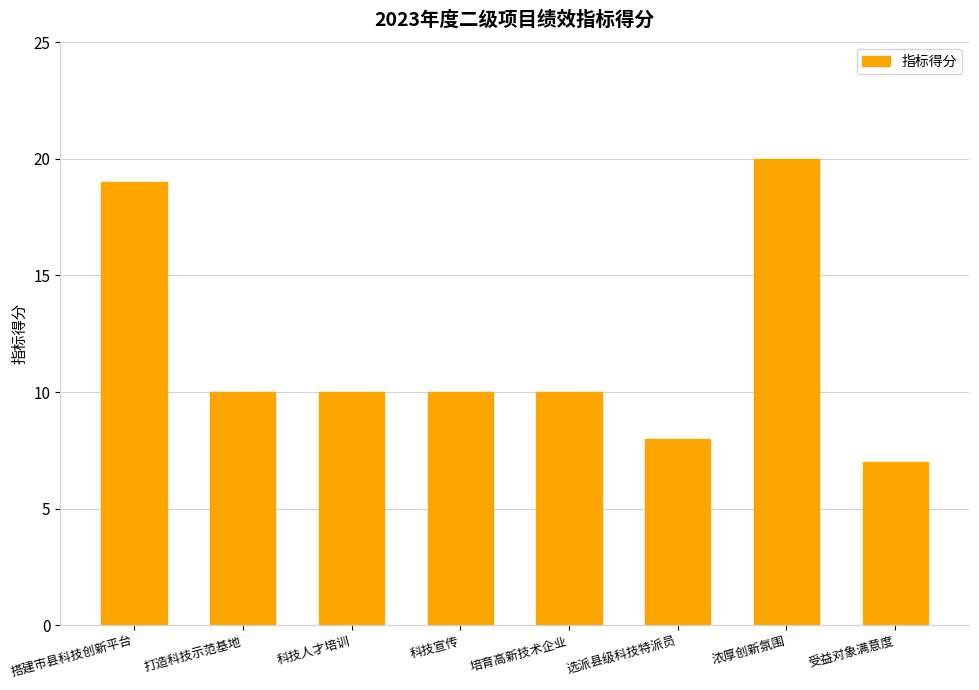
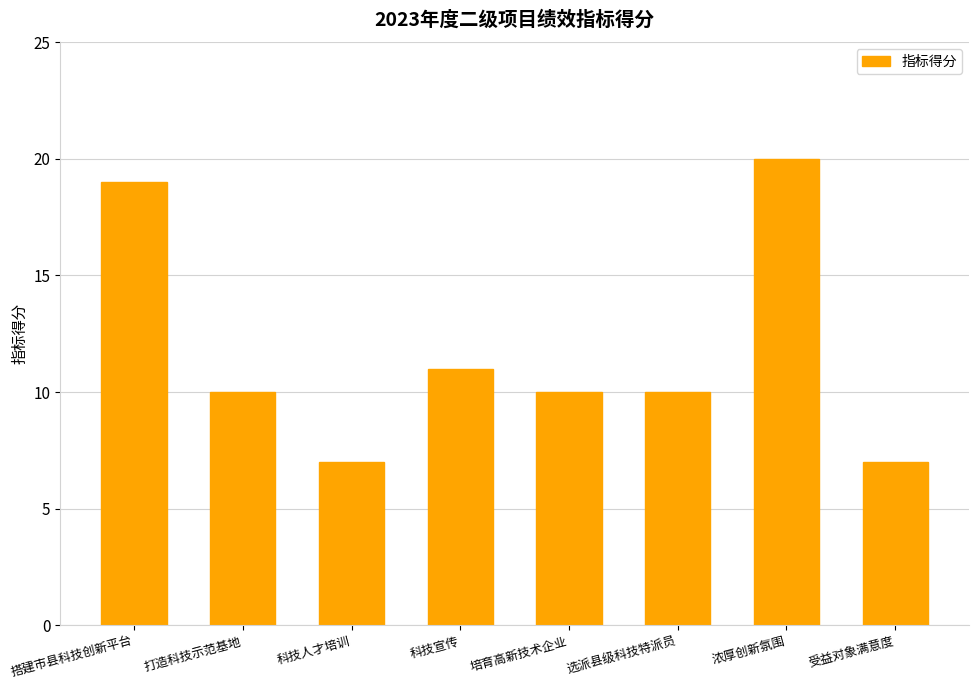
科技人才培训: 10 -> 7
科技宣传: 10 -> 11
选派县级科技特派员: 8 -> 10
